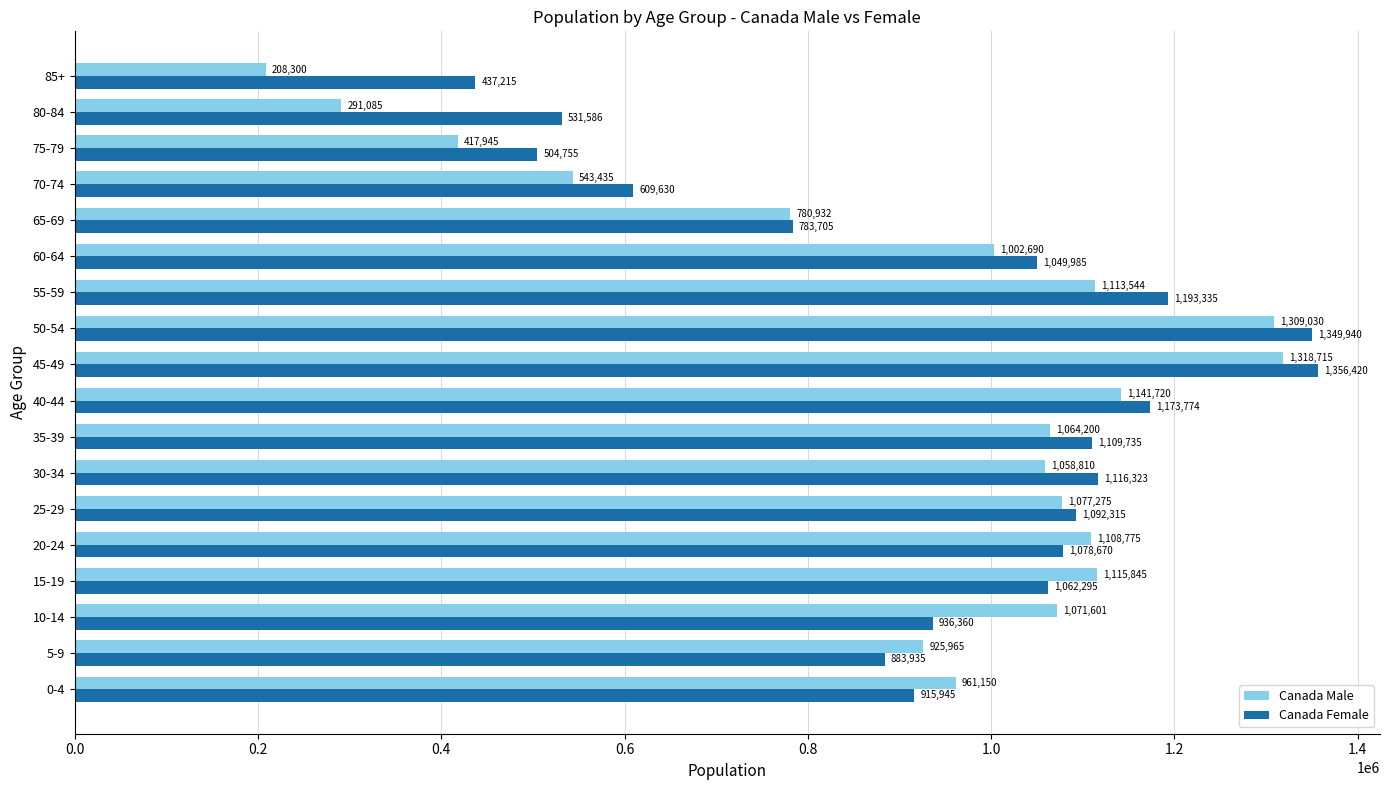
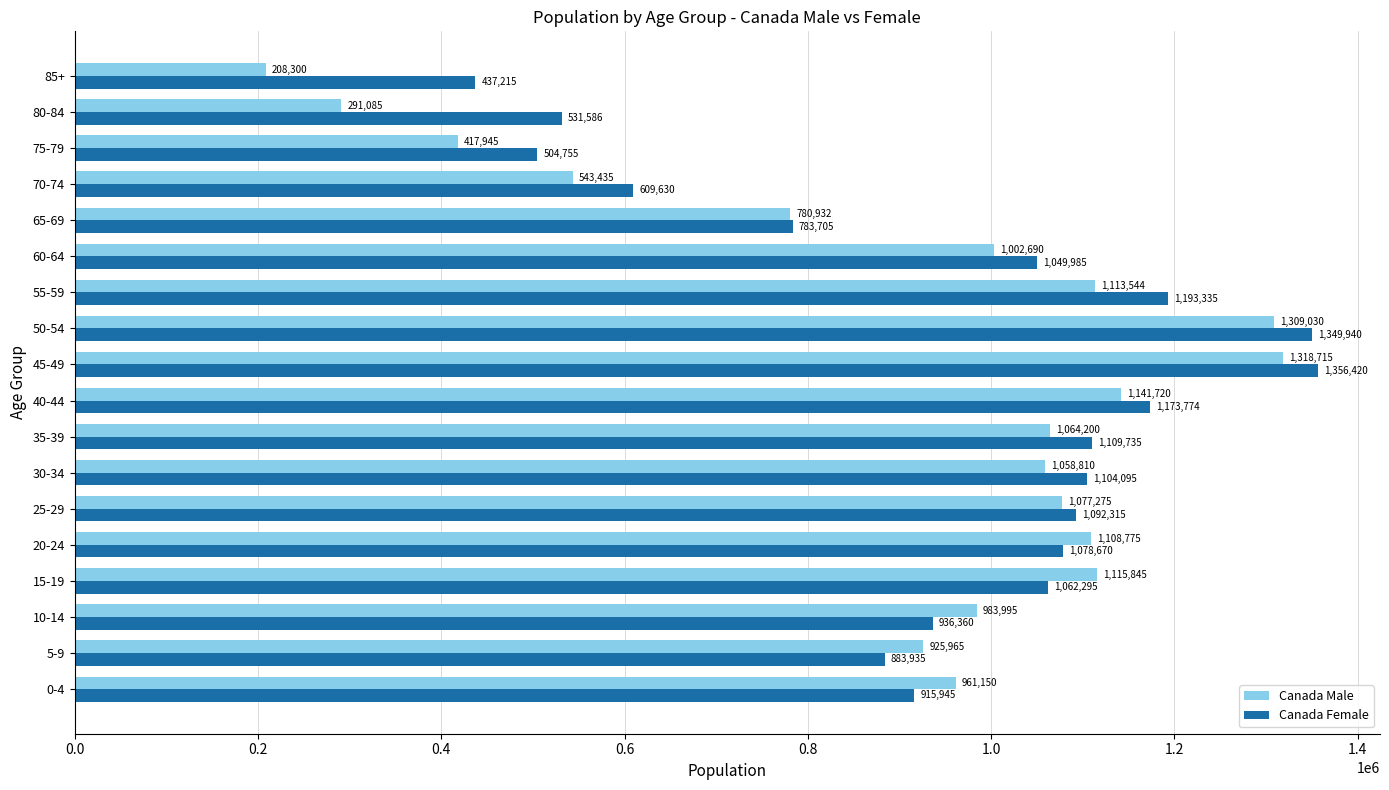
Canada Female, 30-34: 1,116,323 -> 1,104,095
Canada Male, 10-14: 1,071,601 -> 983,995
